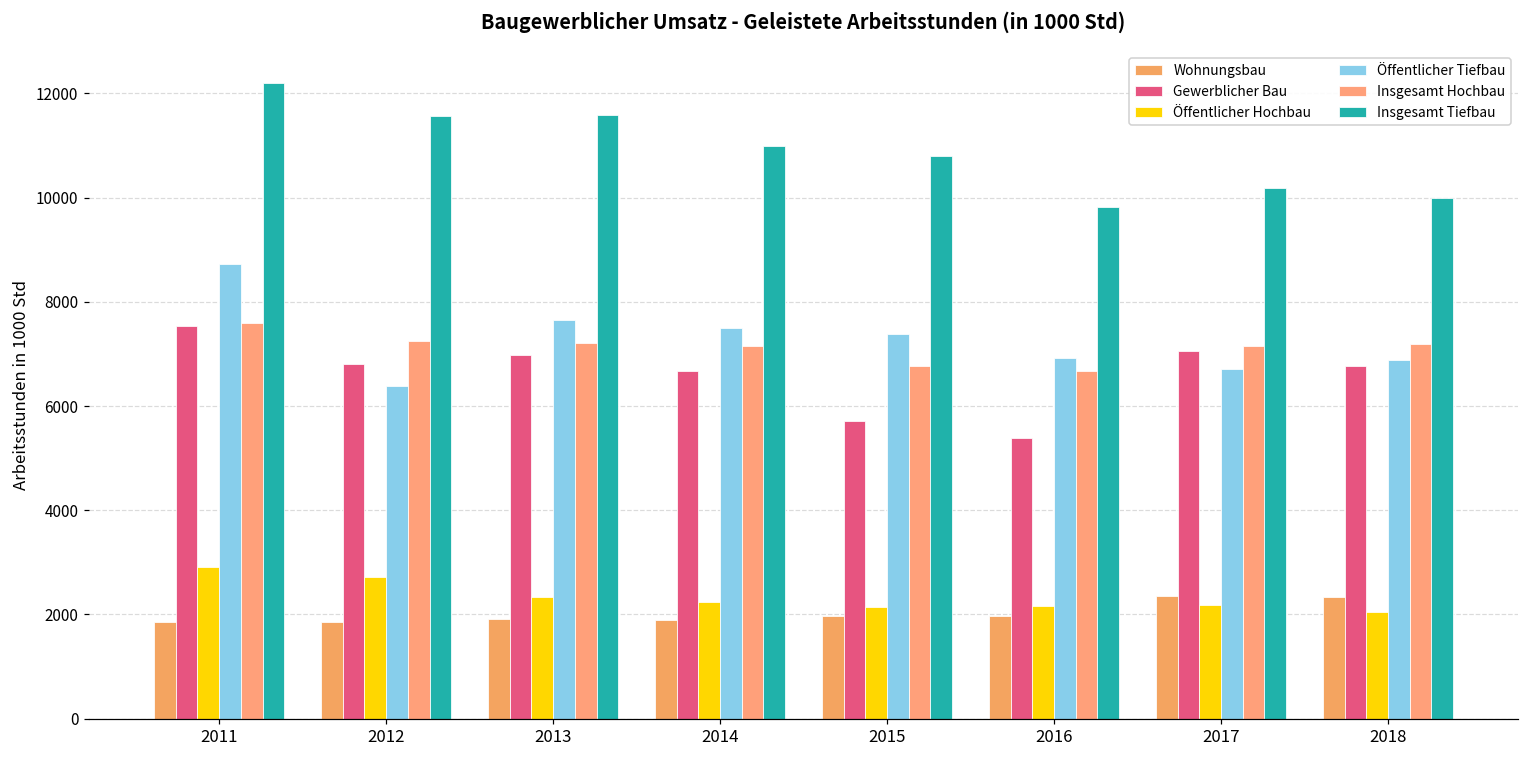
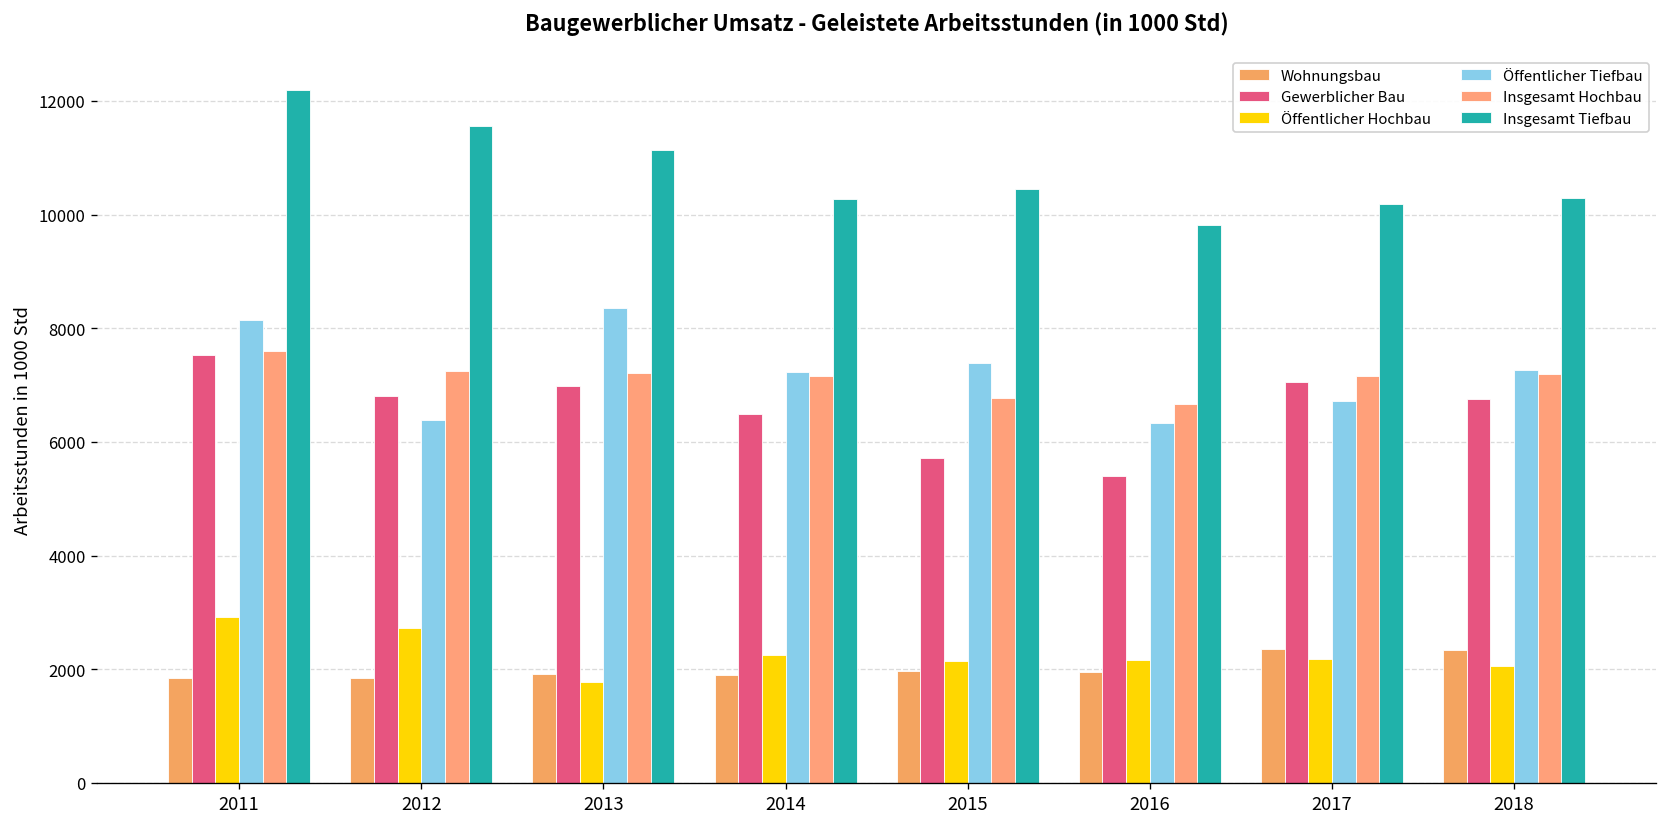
Öffentlicher Tiefbau, 2011: 8700 -> 8100
Öffentlicher Hochbau, 2013: 2300 -> 1800
Öffentlicher Tiefbau, 2013: 7600 -> 8400
Insgesamt Tiefbau, 2013: 11600 -> 11100
Gewerblicher Bau, 2014: 6700 -> 6500
Öffentlicher Tiefbau, 2014: 7500 -> 7200
Insgesamt Tiefbau, 2014: 11000 -> 10300
Insgesamt Tiefbau, 2015: 10800 -> 10400
Öffentlicher Tiefbau, 2016: 6900 -> 6300
Öffentlicher Tiefbau, 2018: 6900 -> 7300
Insgesamt Tiefbau, 2018: 10000 -> 10300
